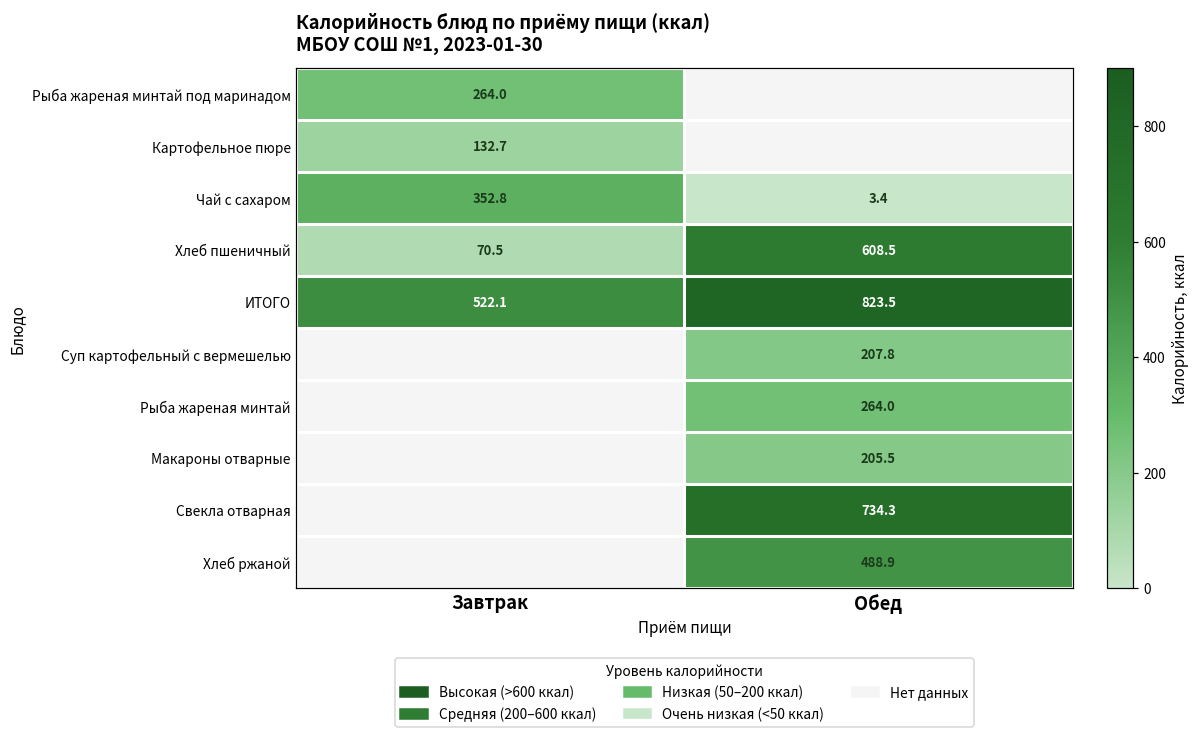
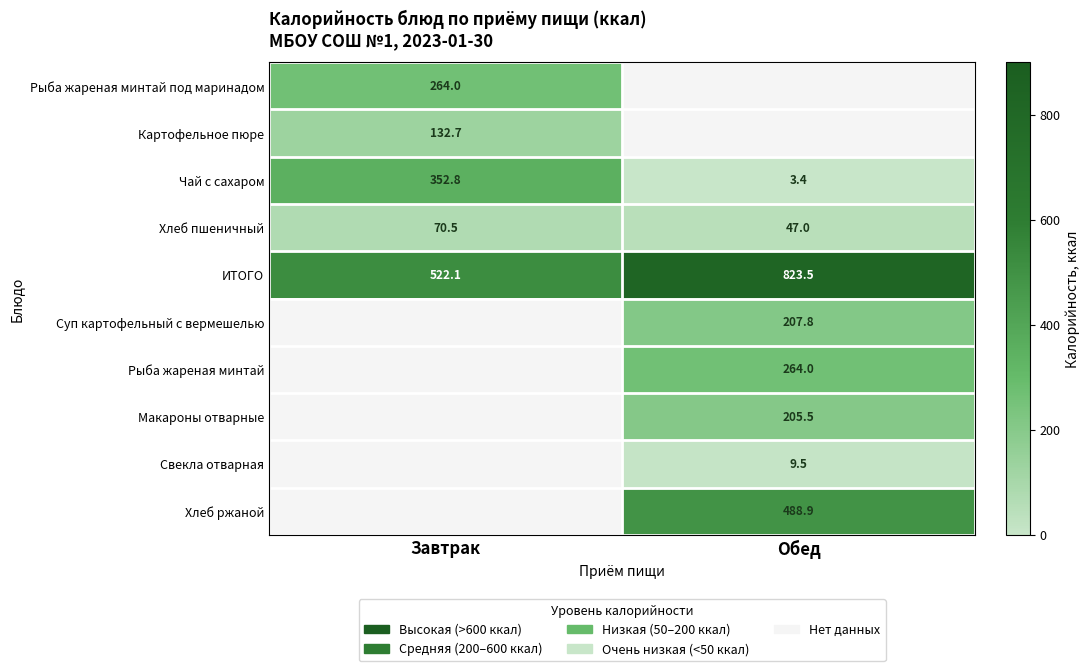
Хлеб пшеничный, Обед: 608.5 -> 47.0
Свекла отварная, Обед: 734.3 -> 9.5
